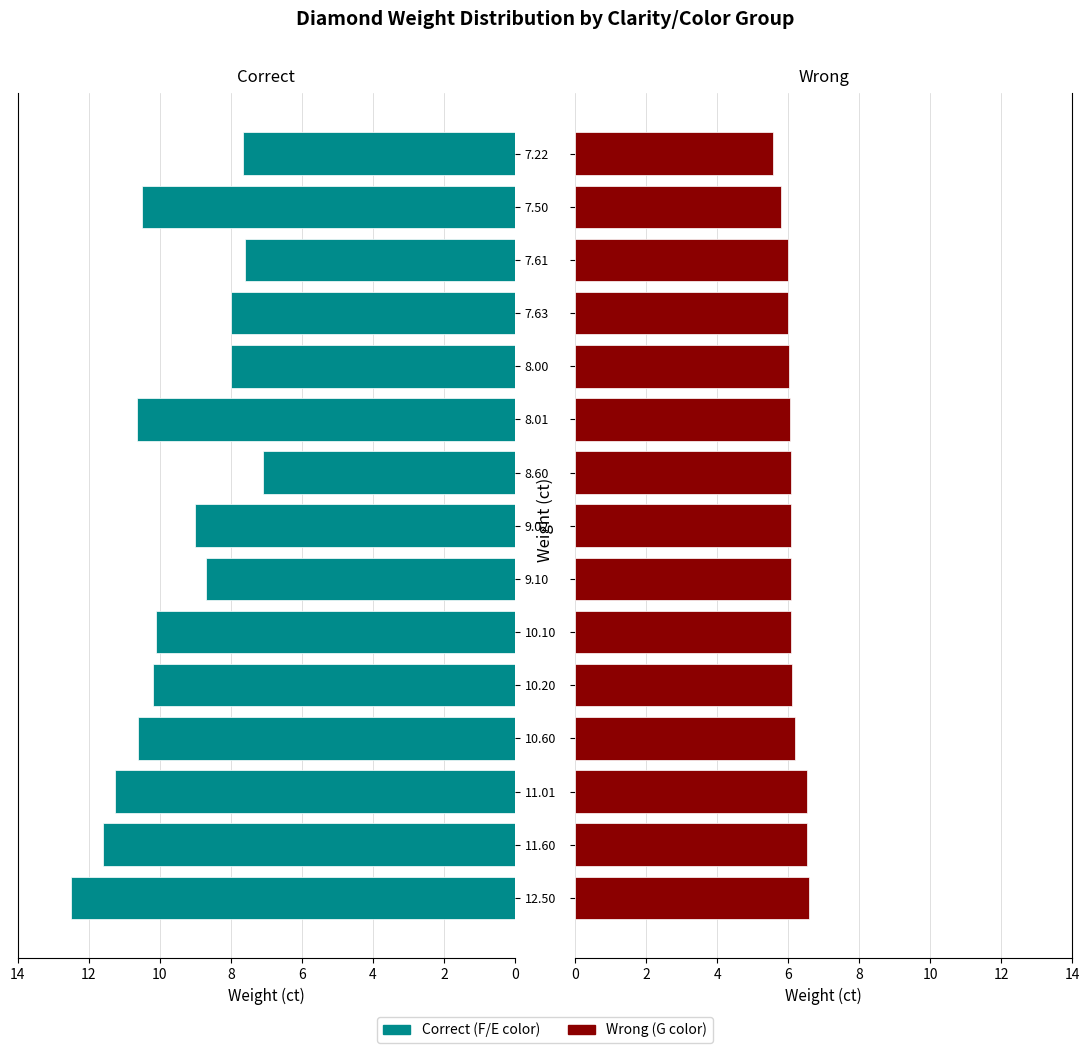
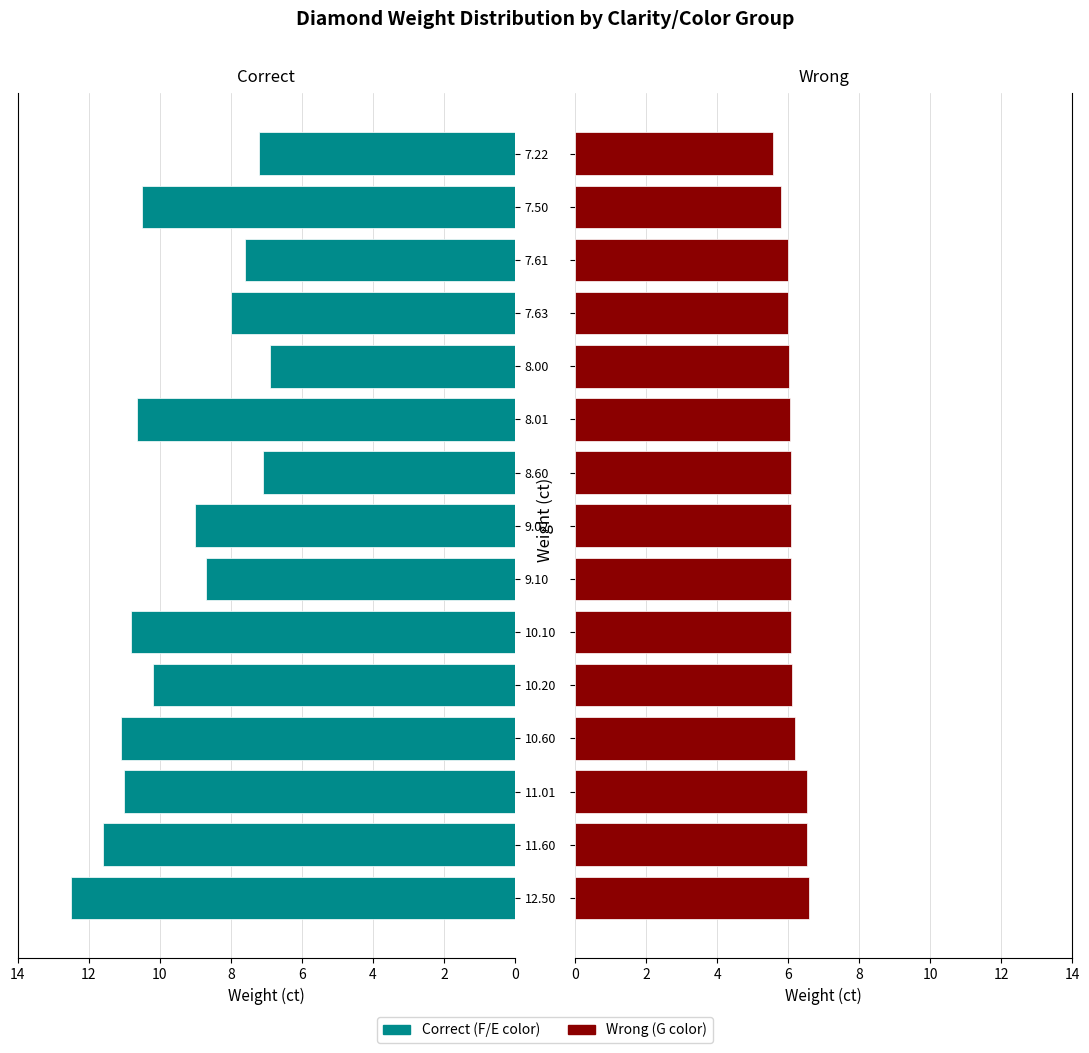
Correct, 7.22: 7.7 -> 7.2
Correct, 8.00: 8.0 -> 6.9
Correct, 10.10: 10.1 -> 10.8
Correct, 10.60: 10.6 -> 11.1
Correct, 11.01: 11.3 -> 11.0
